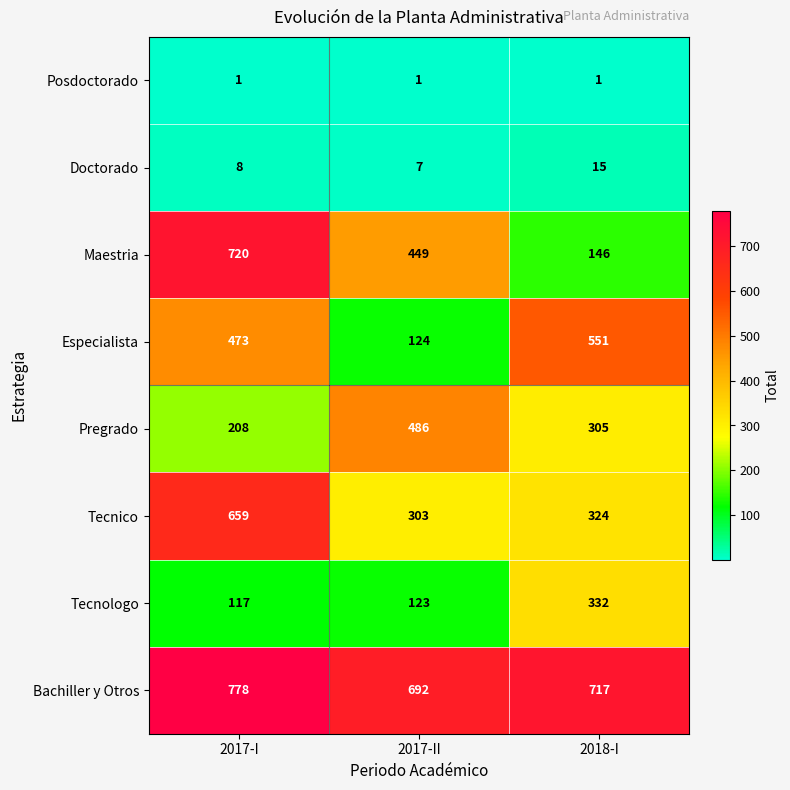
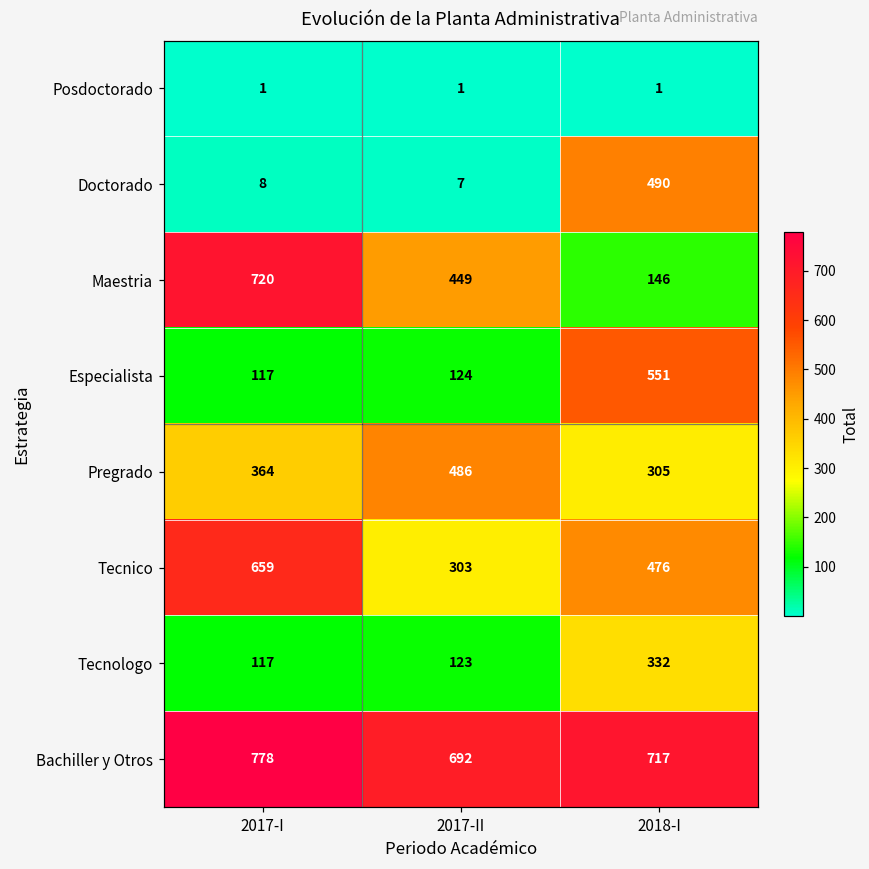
Doctorado, 2018-I: 15 -> 490
Especialista, 2017-I: 473 -> 117
Pregrado, 2017-I: 208 -> 364
Tecnico, 2018-I: 324 -> 476
